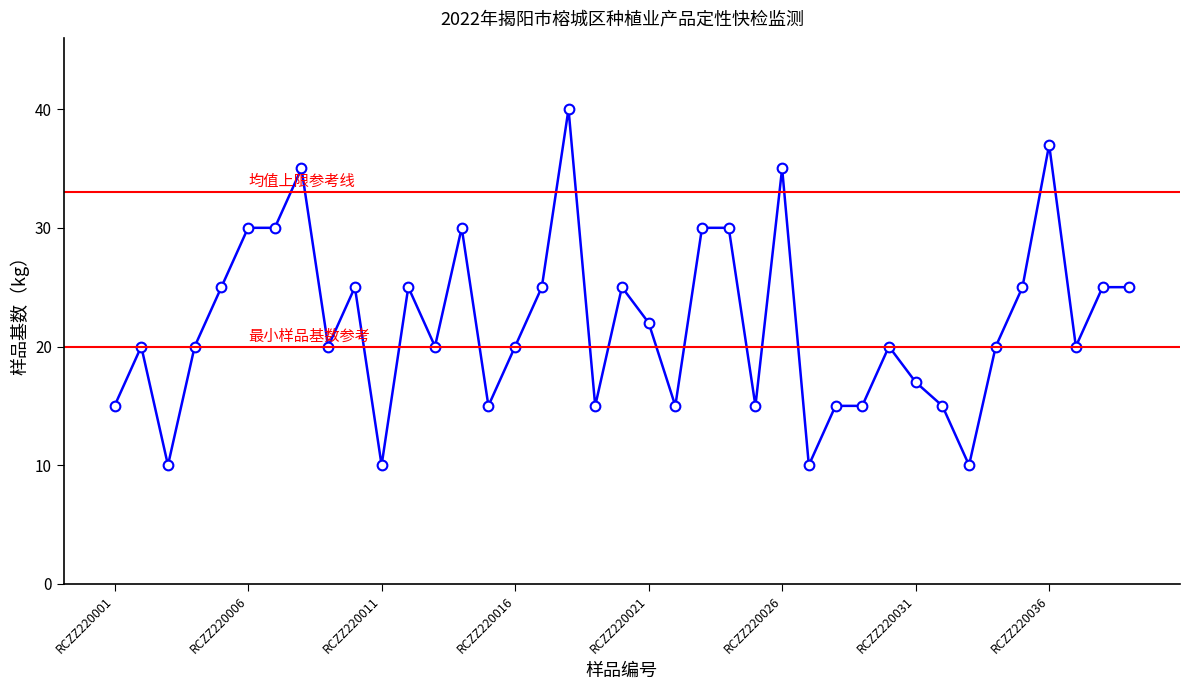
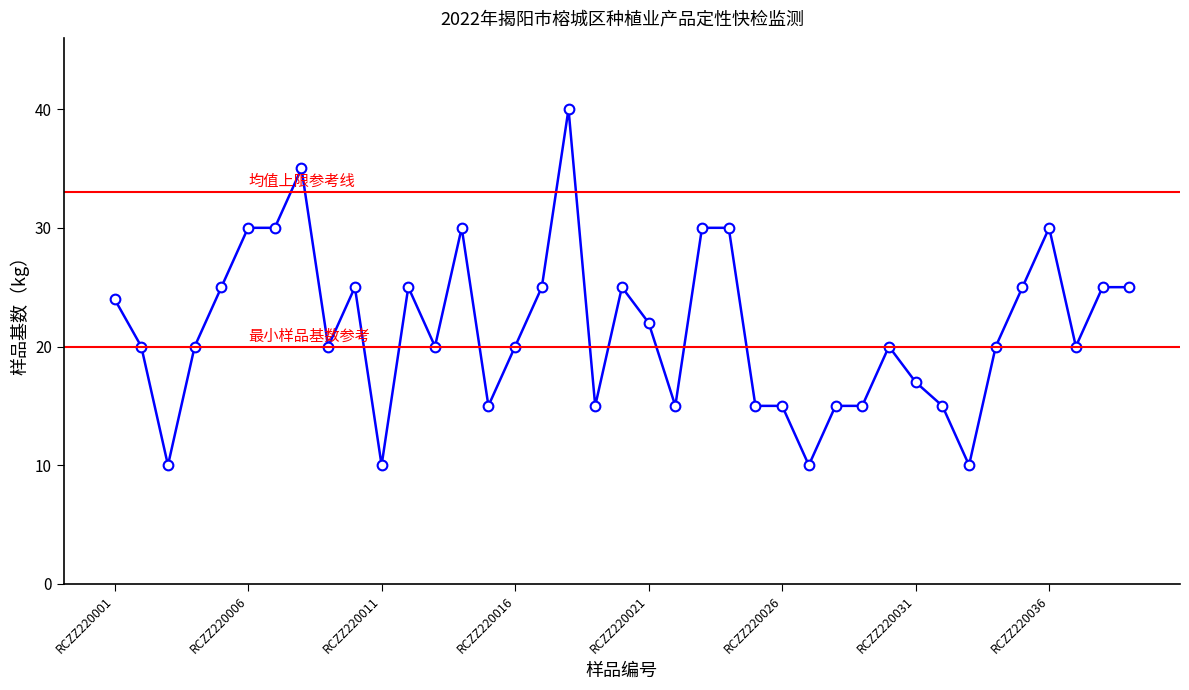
RCZZ220001: 15 -> 24
RCZZ220026: 35 -> 15
RCZZ220036: 37 -> 30
